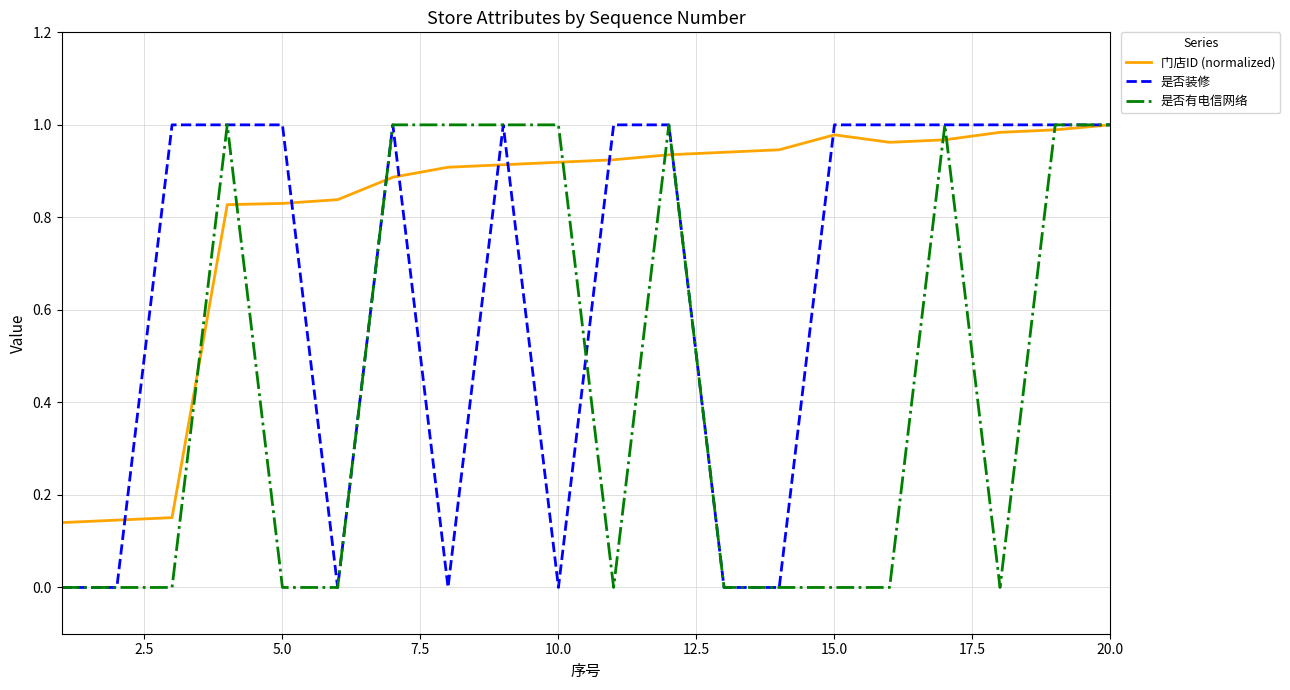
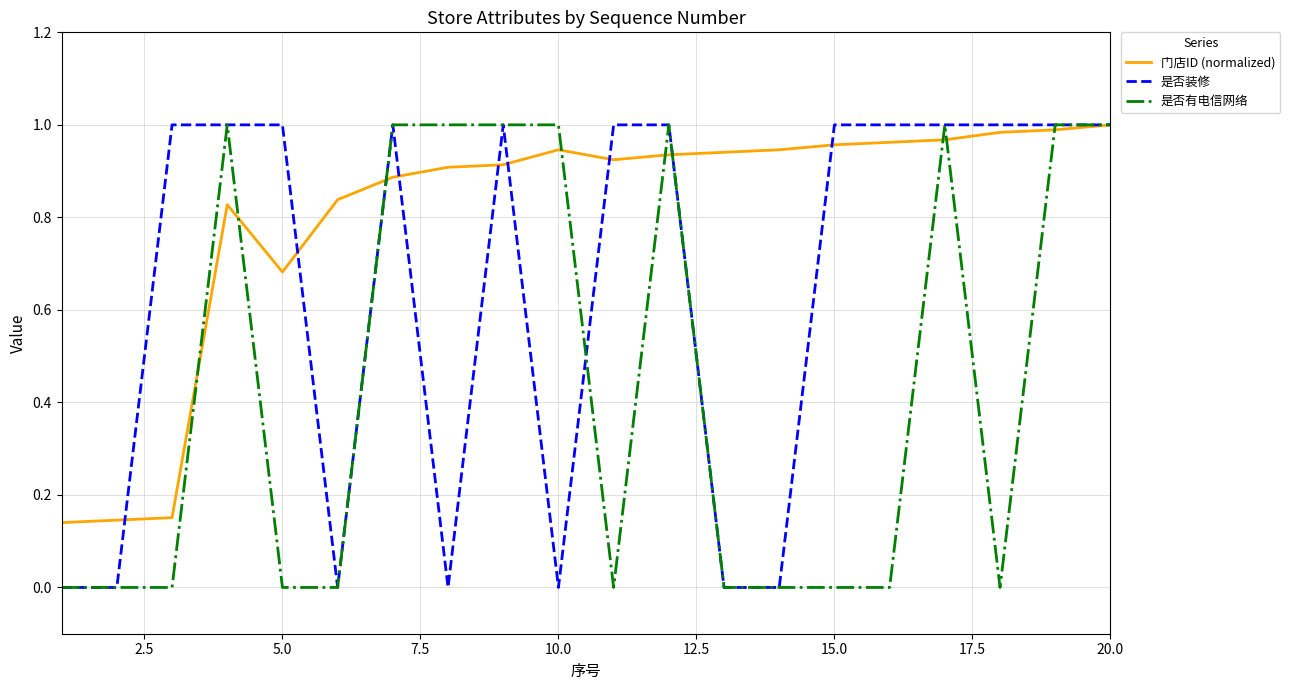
门店ID (normalized), 5.0: 0.83 -> 0.68
门店ID (normalized), 10.0: 0.92 -> 0.95
门店ID (normalized), 15.0: 0.98 -> 0.96
